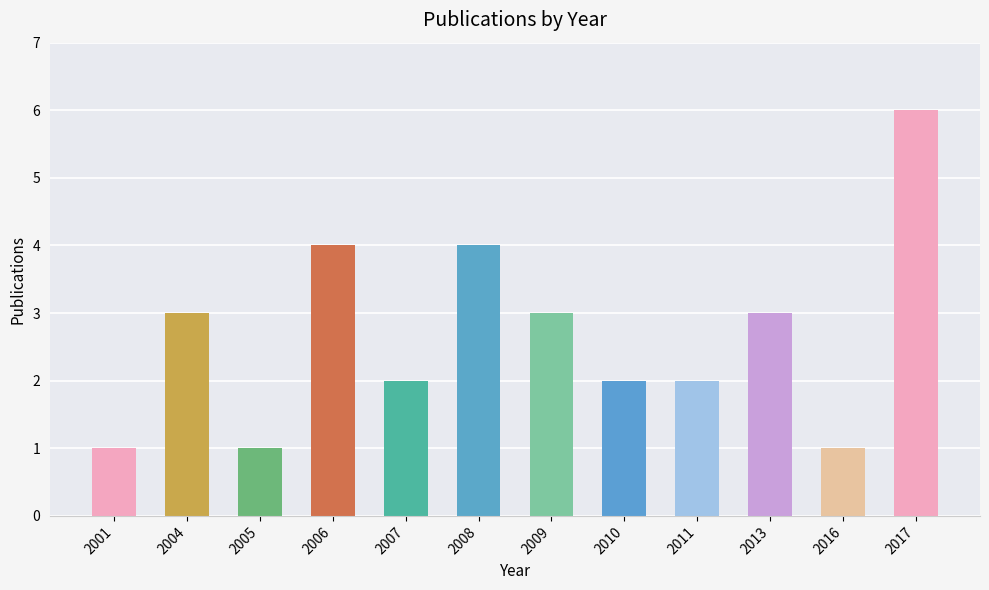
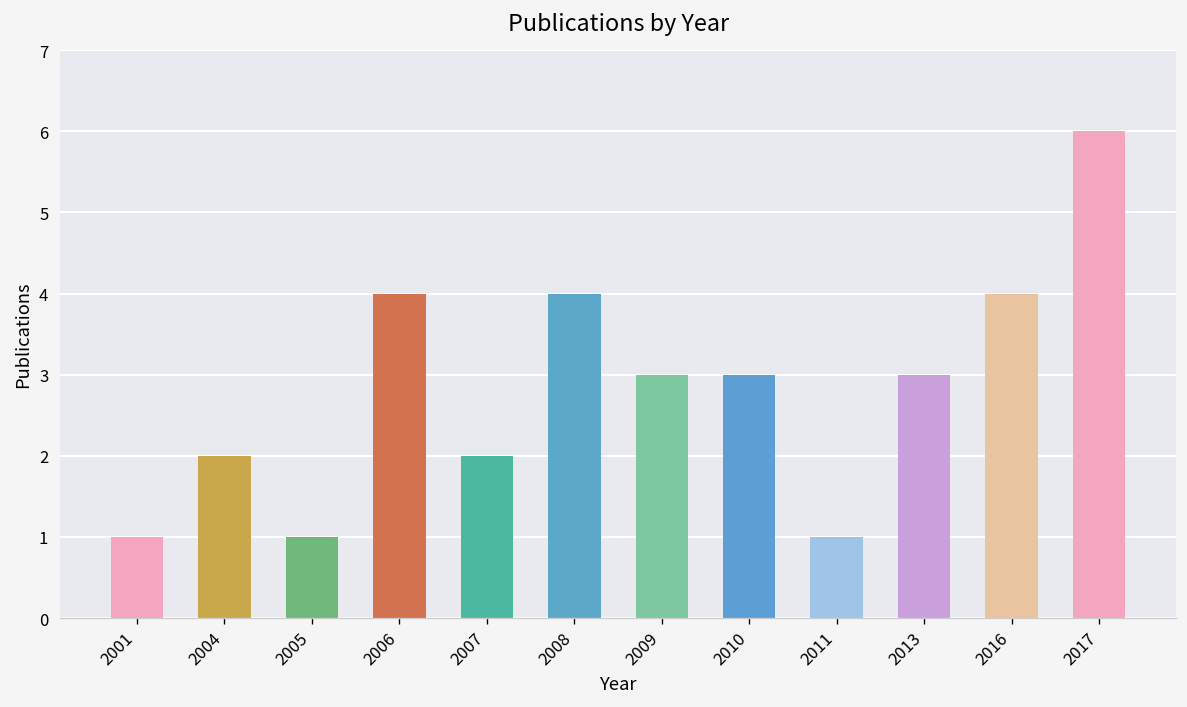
2004: 3 -> 2
2010: 2 -> 3
2011: 2 -> 1
2016: 1 -> 4
